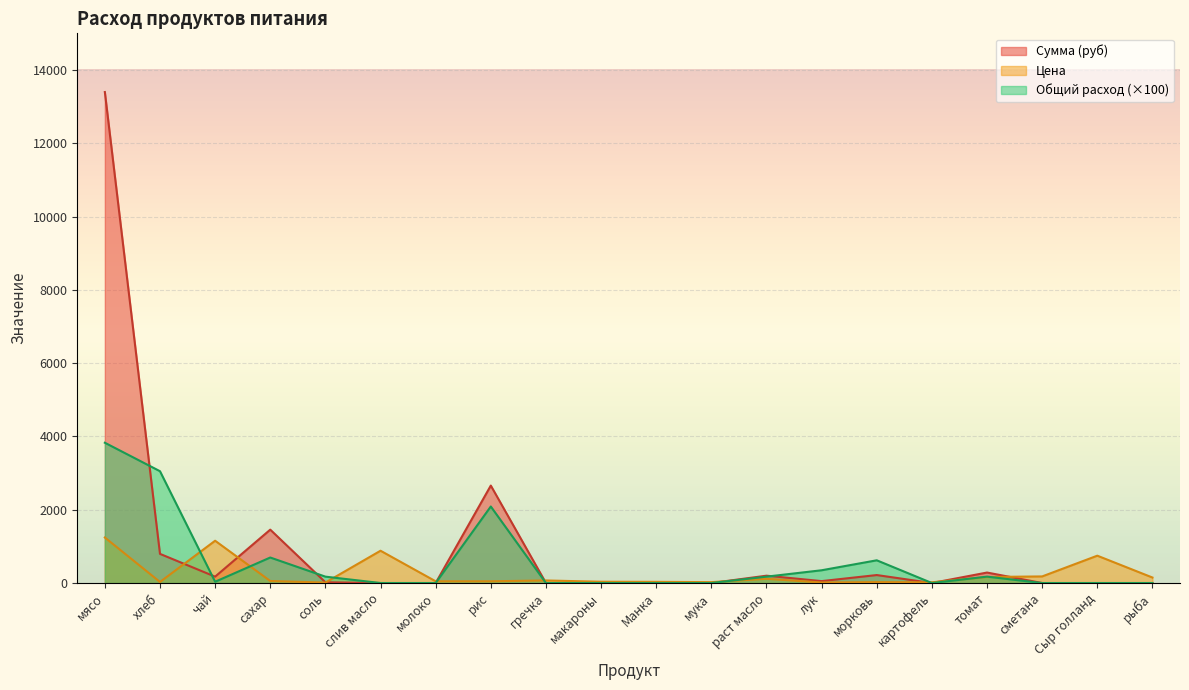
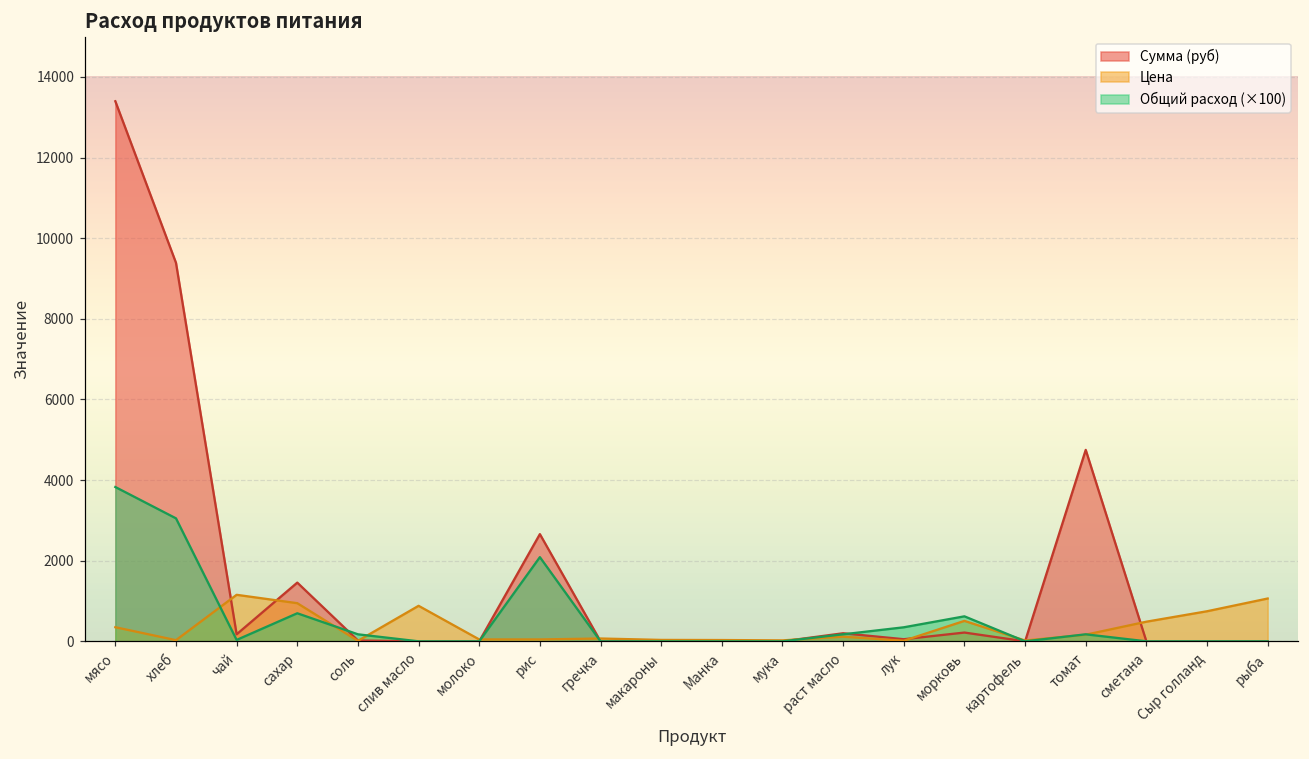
Цена, мясо: 1200 -> 400
Сумма (руб), хлеб: 800 -> 9400
Цена, сахар: 100 -> 900
Цена, морковь: 0 -> 500
Сумма (руб), томат: 300 -> 4700
Цена, сметана: 200 -> 500
Цена, рыба: 200 -> 1100
